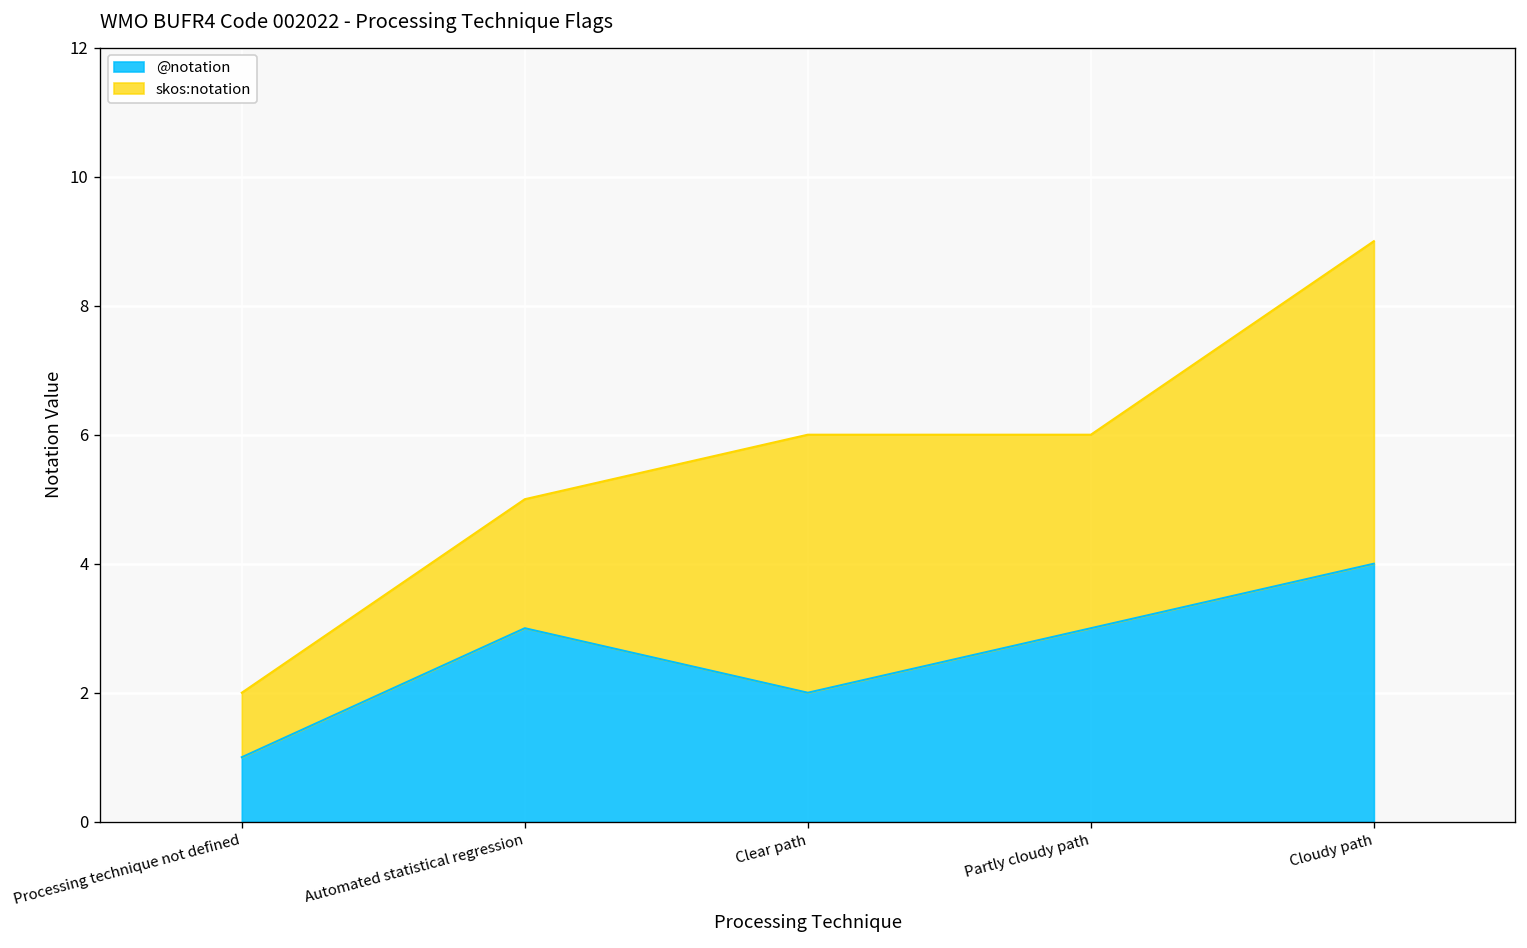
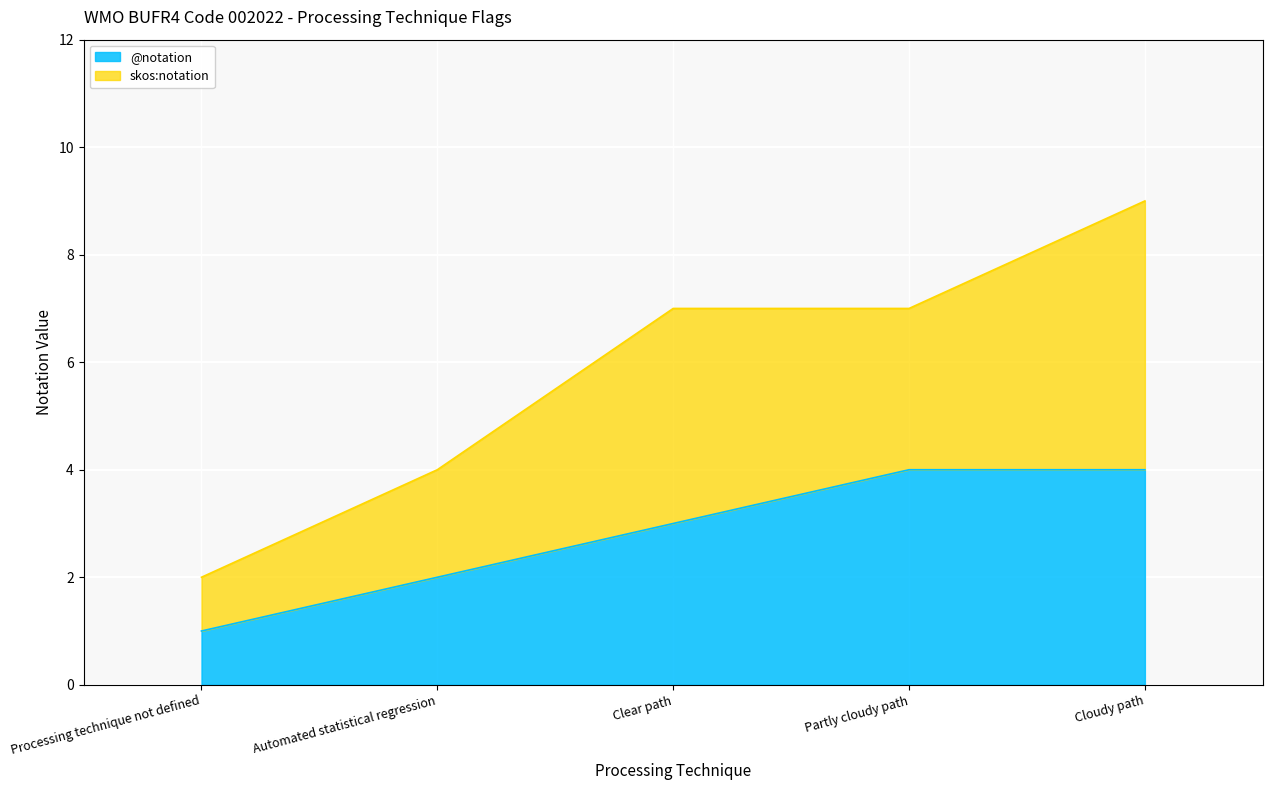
@notation, Automated statistical regression: 3 -> 2
@notation, Clear path: 2 -> 3
@notation, Partly cloudy path: 3 -> 4
